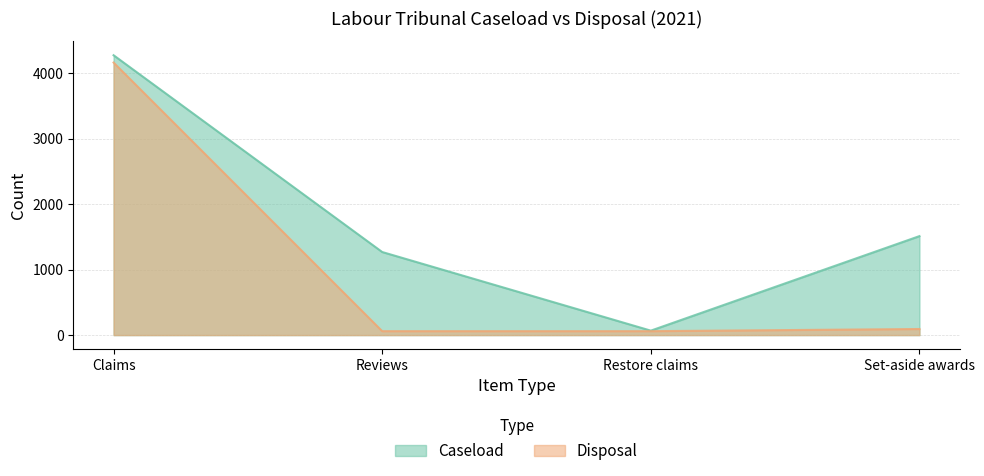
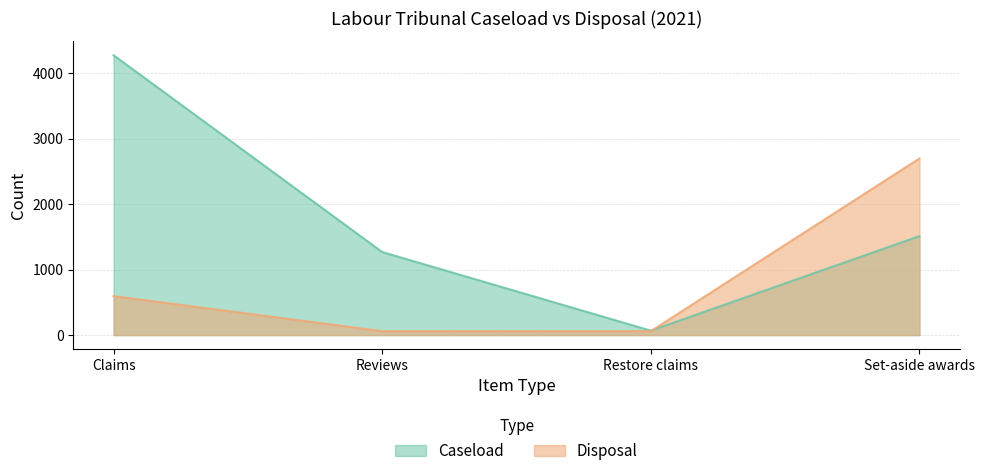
Disposal, Claims: 4200 -> 600
Disposal, Set-aside awards: 100 -> 2700
